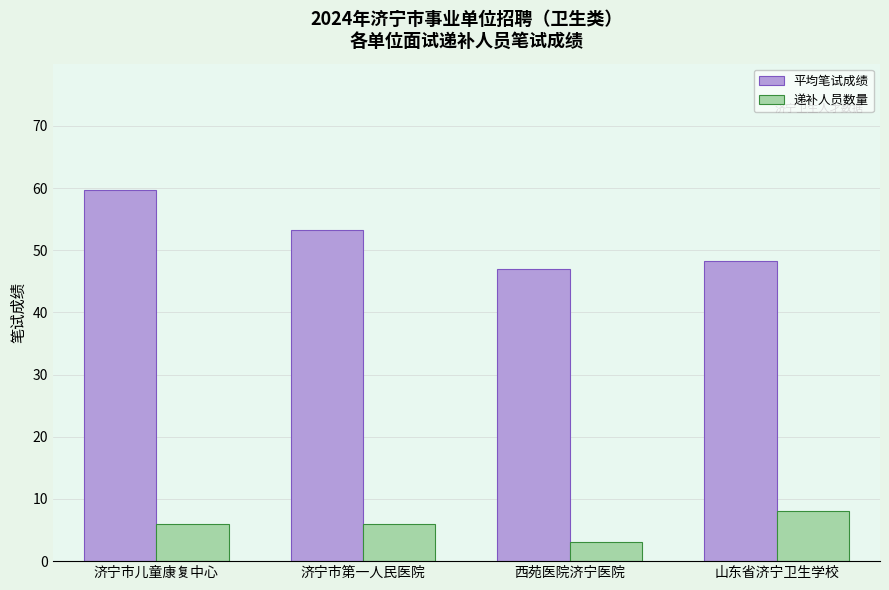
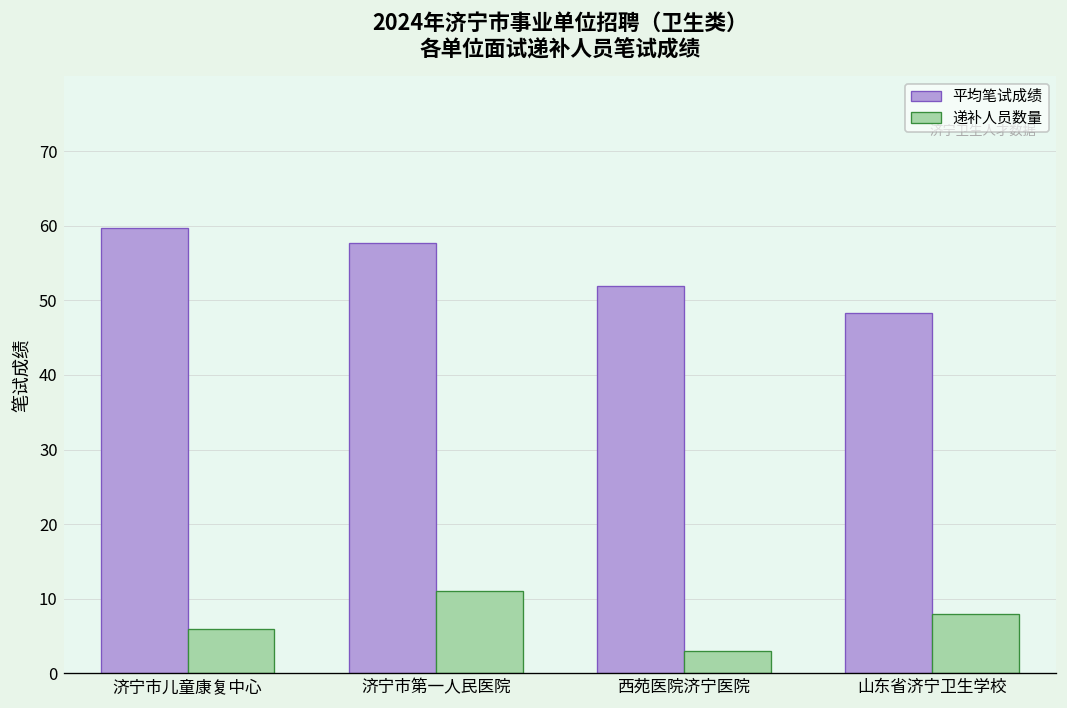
平均笔试成绩, 济宁市第一人民医院: 53 -> 58
递补人员数量, 济宁市第一人民医院: 6 -> 11
平均笔试成绩, 西苑医院济宁医院: 47 -> 52
